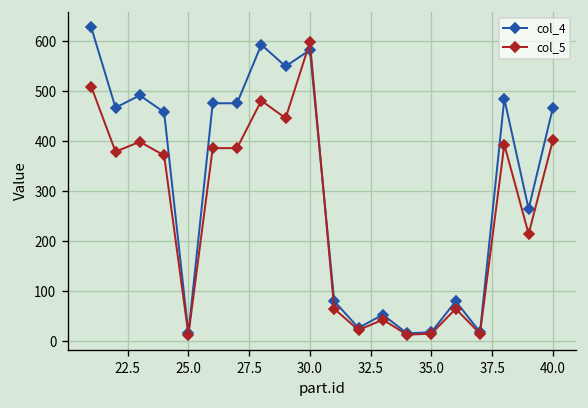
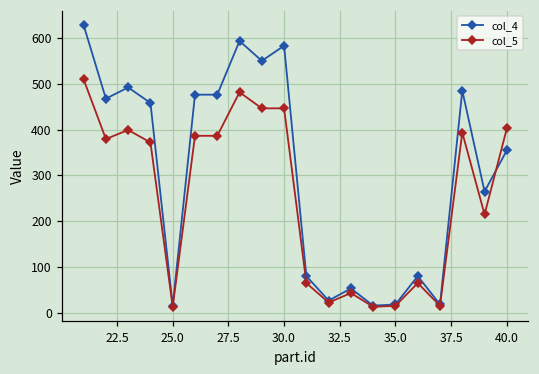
col_5, 30.0: 600 -> 450
col_4, 40.0: 470 -> 350
